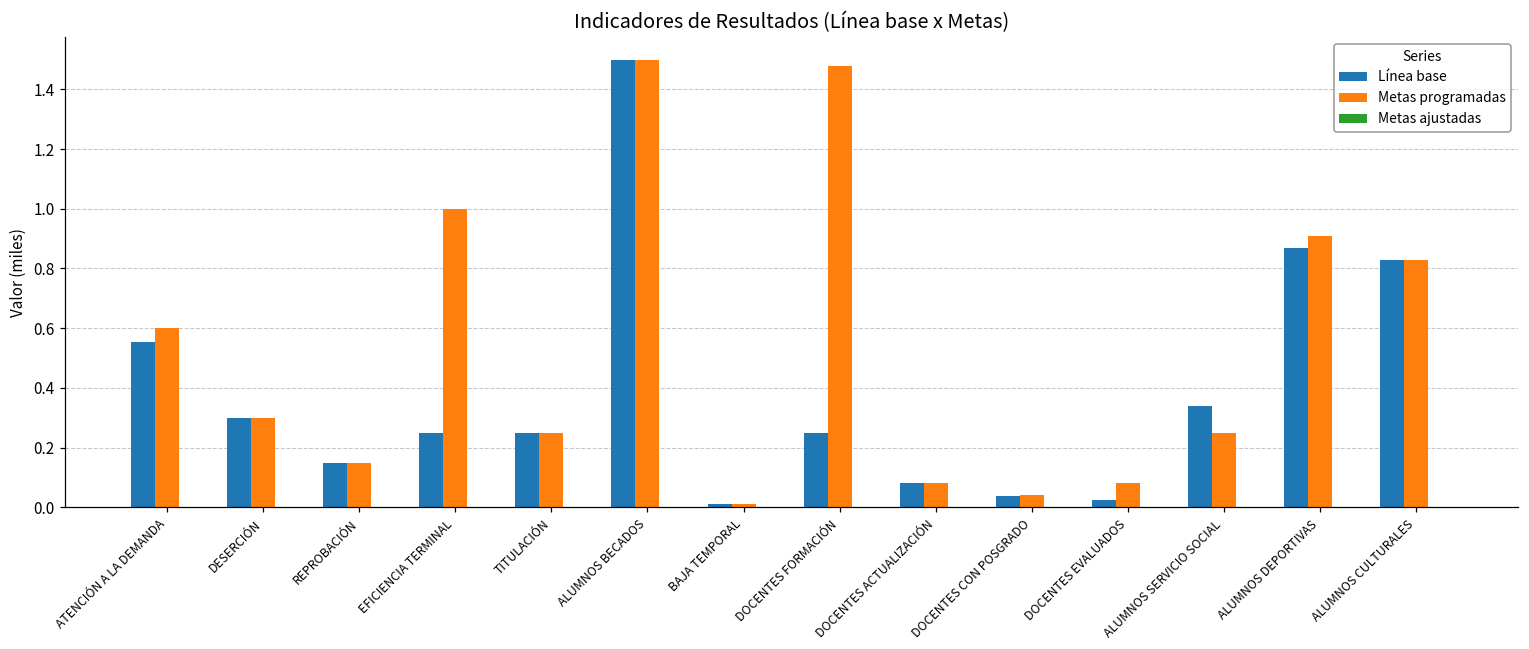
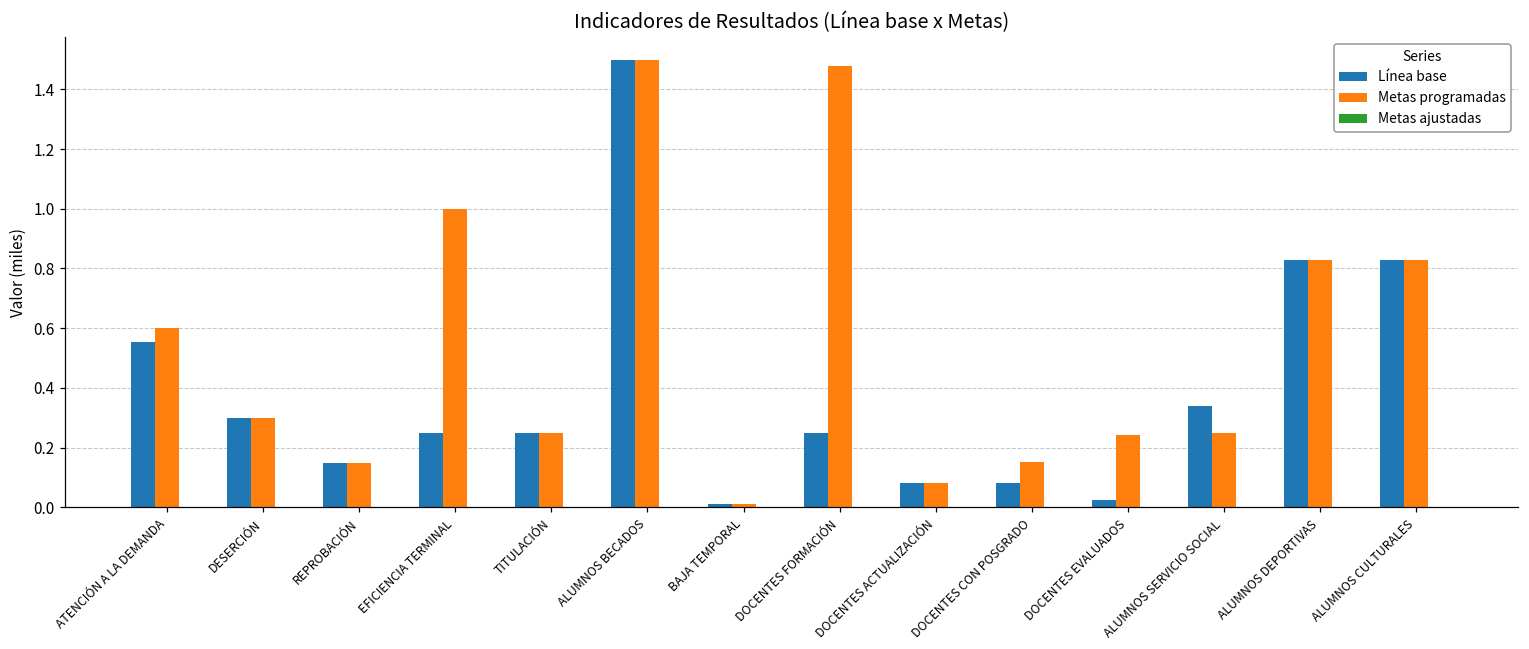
Línea base, DOCENTES CON POSGRADO: 0.04 -> 0.08
Metas programadas, DOCENTES CON POSGRADO: 0.04 -> 0.15
Metas programadas, DOCENTES EVALUADOS: 0.08 -> 0.24
Línea base, ALUMNOS DEPORTIVAS: 0.87 -> 0.83
Metas programadas, ALUMNOS DEPORTIVAS: 0.91 -> 0.83
